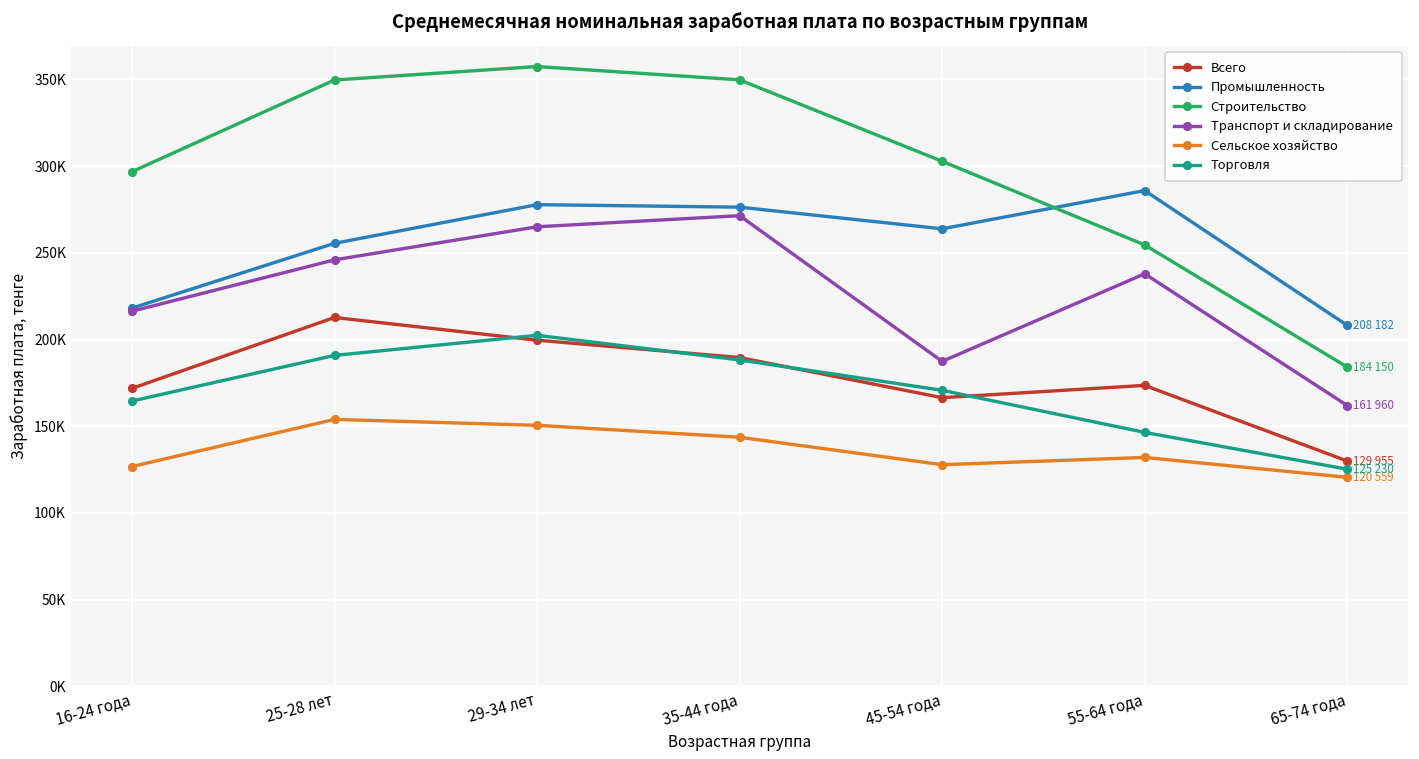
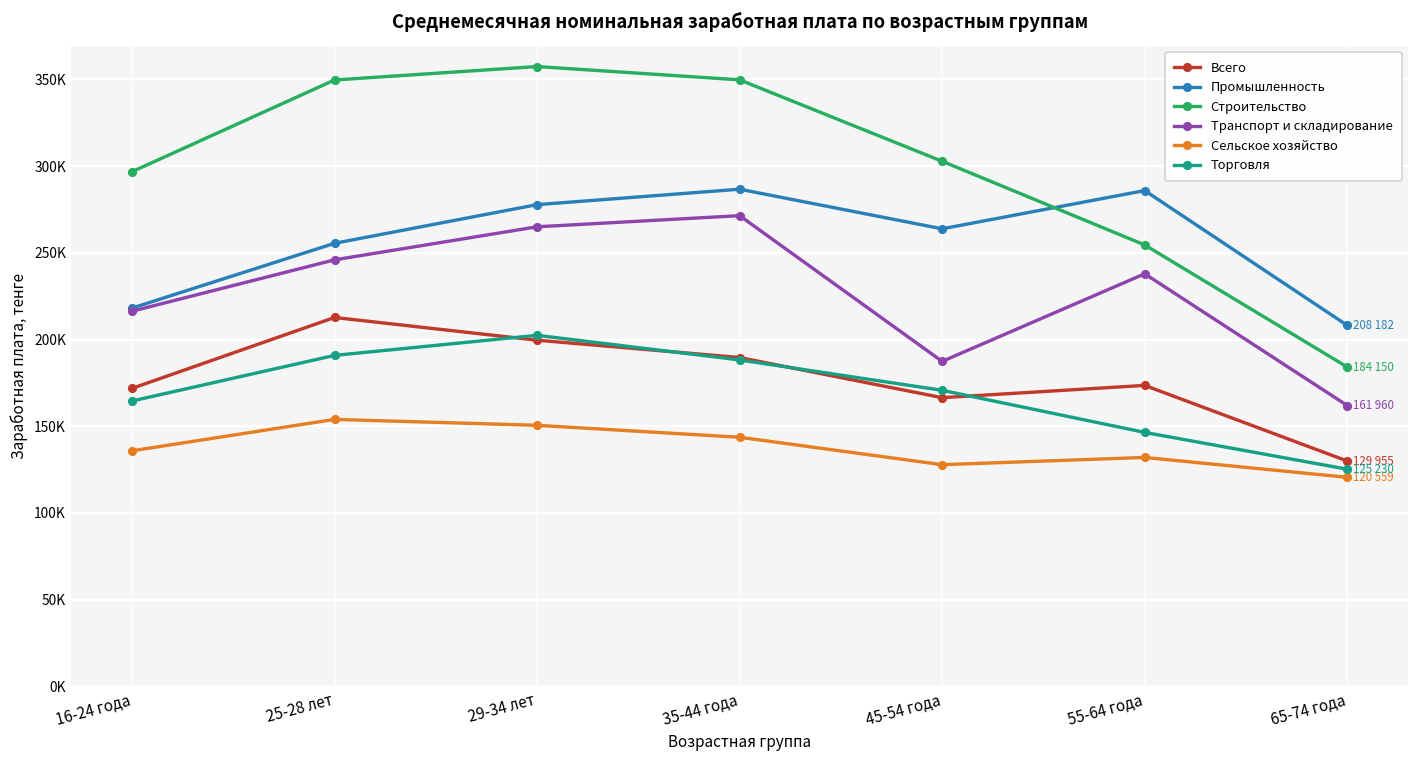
Сельское хозяйство, 16-24 года: 127000 -> 136000
Промышленность, 35-44 года: 276000 -> 287000
